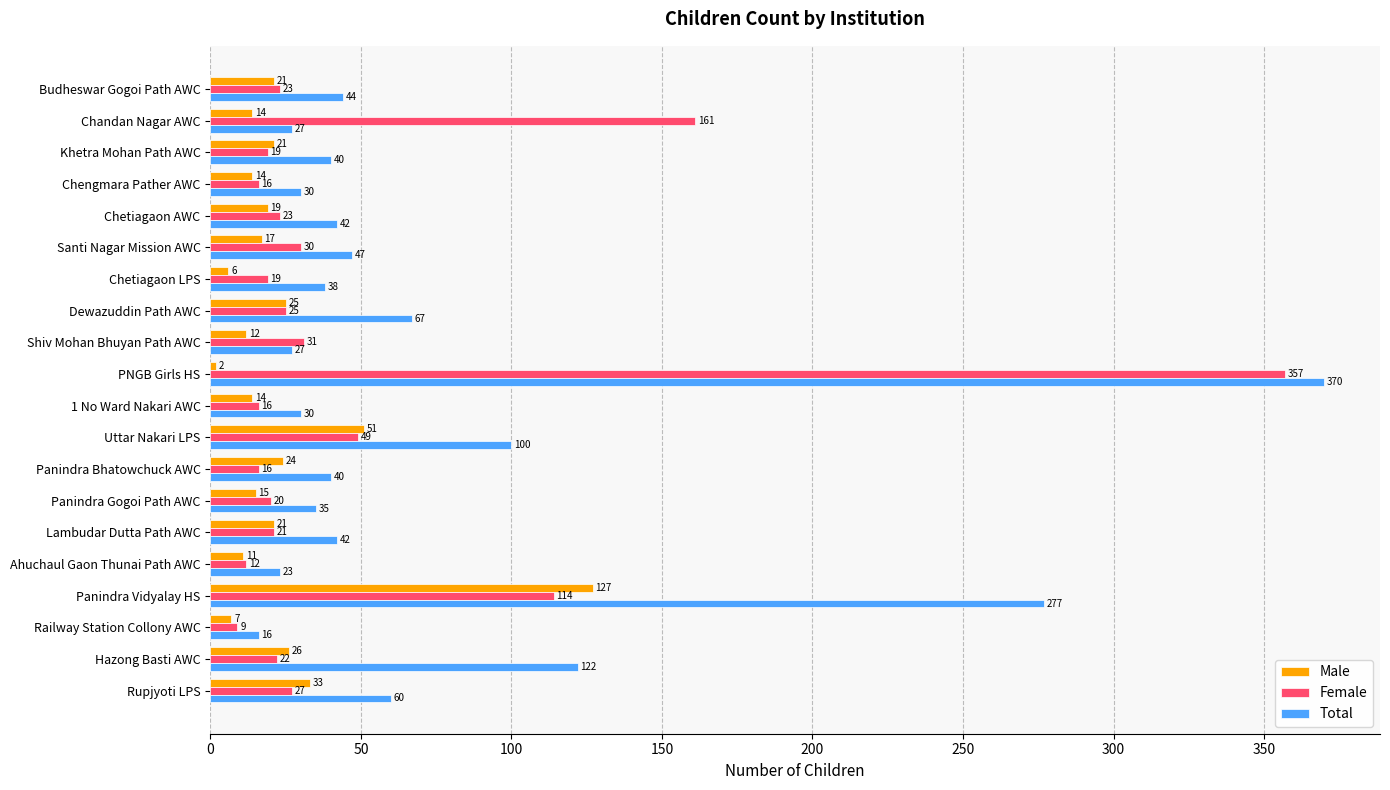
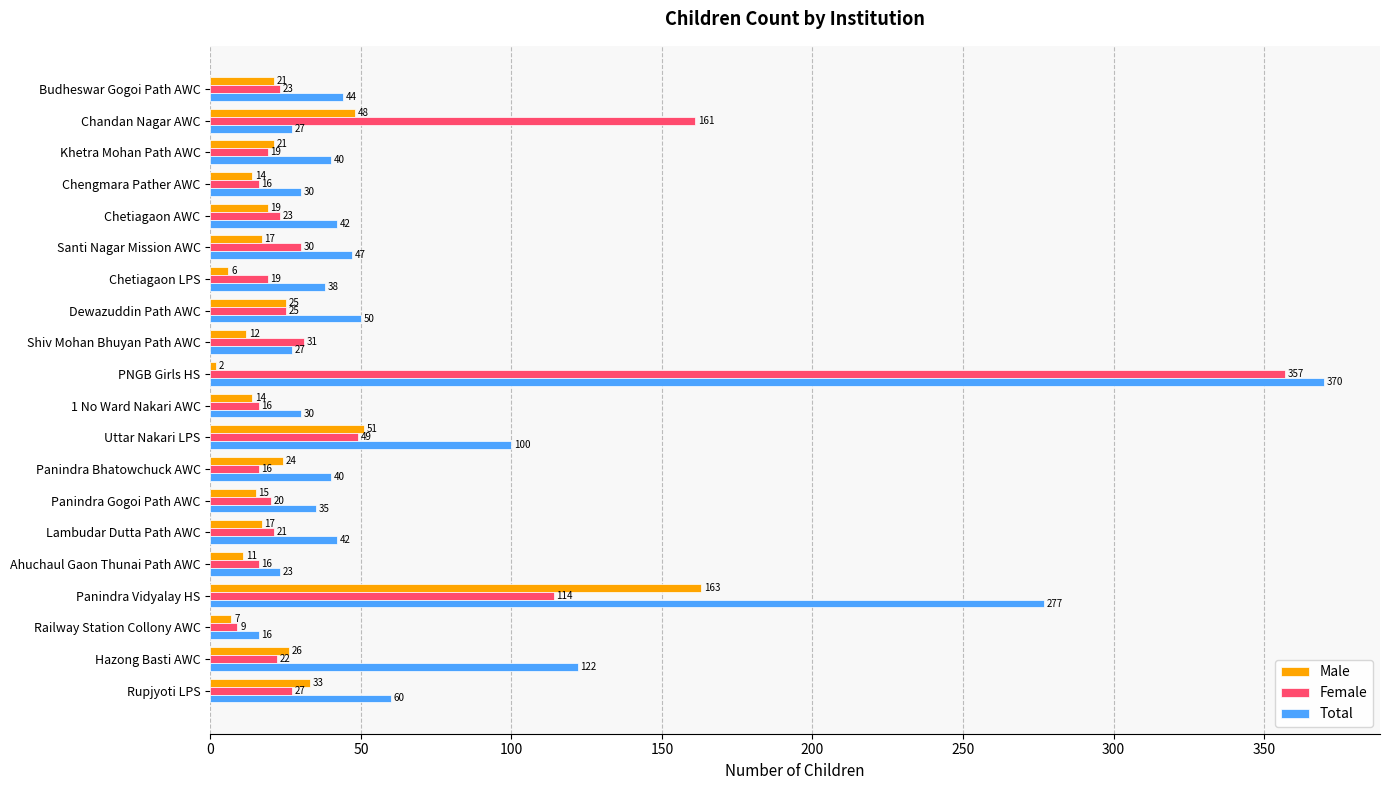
Male, Chandan Nagar AWC: 14 -> 48
Total, Dewazuddin Path AWC: 67 -> 50
Male, Lambudar Dutta Path AWC: 21 -> 17
Female, Ahuchaul Gaon Thunai Path AWC: 12 -> 16
Male, Panindra Vidyalay HS: 127 -> 163
